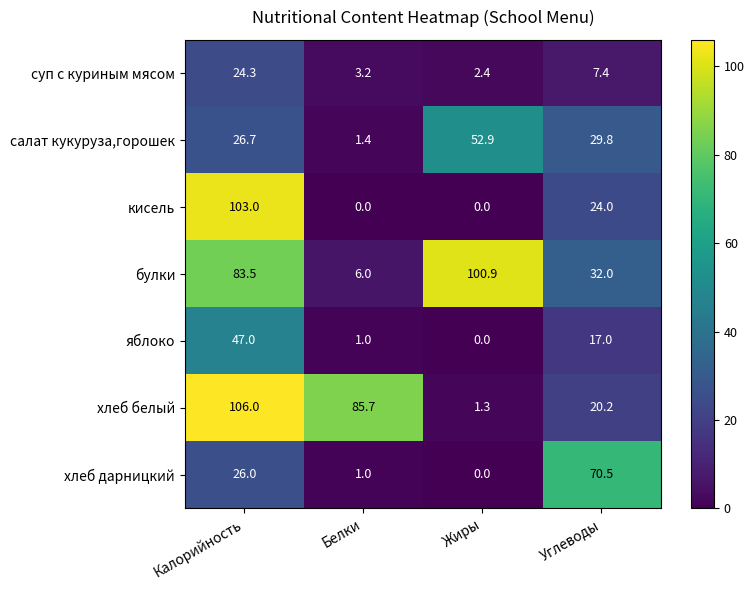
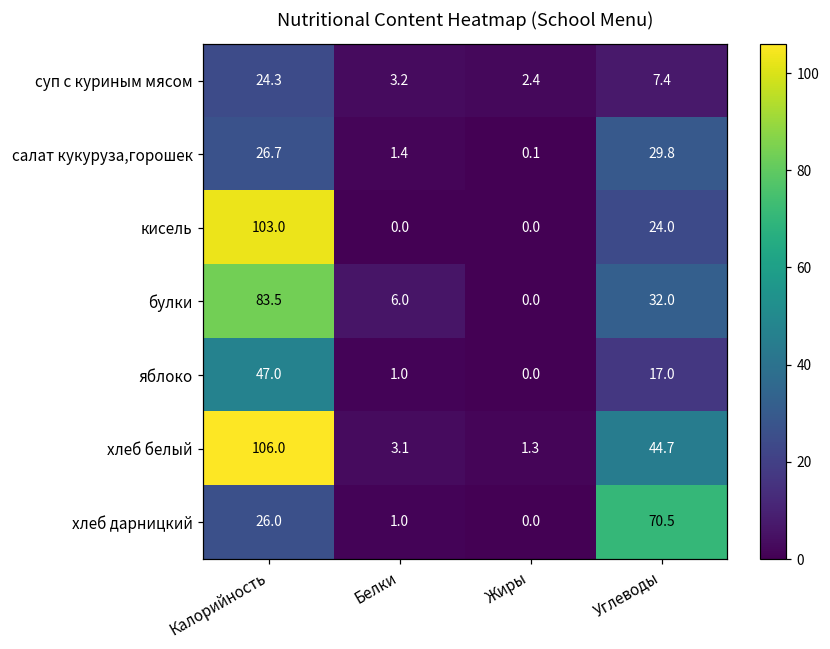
салат кукуруза,горошек, Жиры: 52.9 -> 0.1
булки, Жиры: 100.9 -> 0.0
хлеб белый, Белки: 85.7 -> 3.1
хлеб белый, Углеводы: 20.2 -> 44.7
